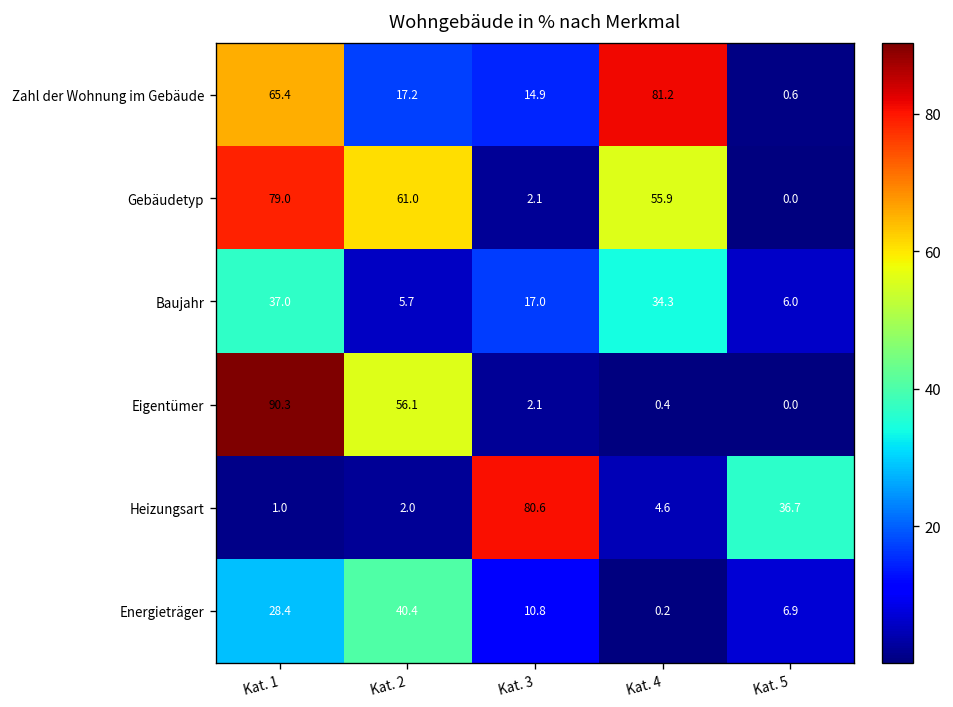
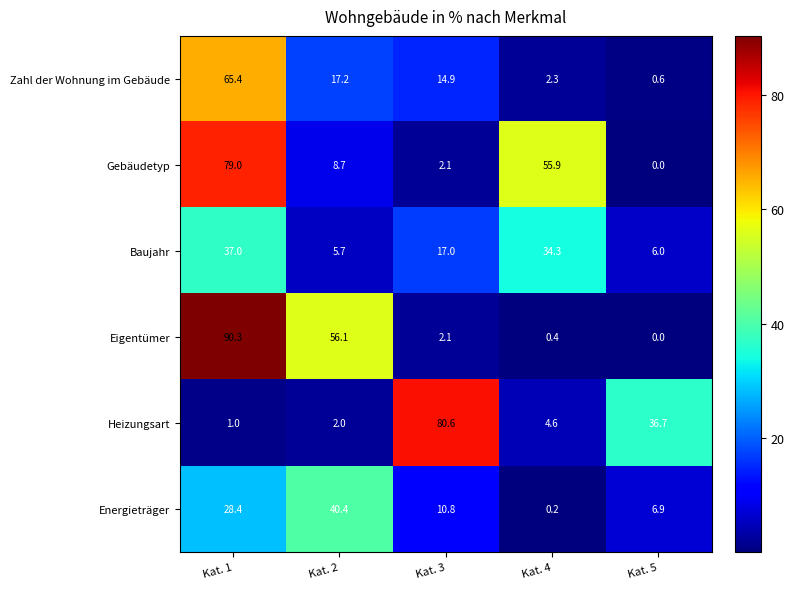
Zahl der Wohnung im Gebäude, Kat. 4: 81.2 -> 2.3
Gebäudetyp, Kat. 2: 61.0 -> 8.7
